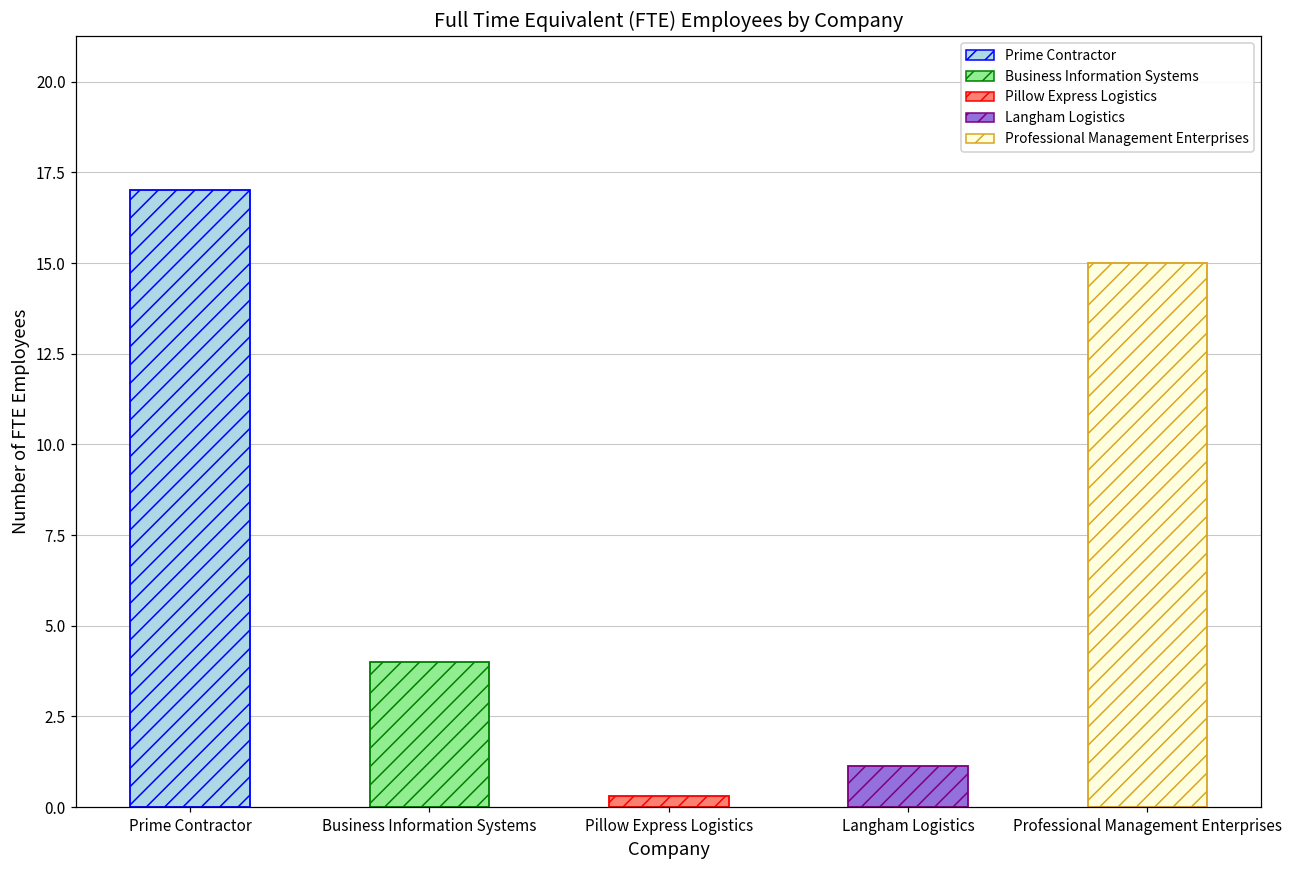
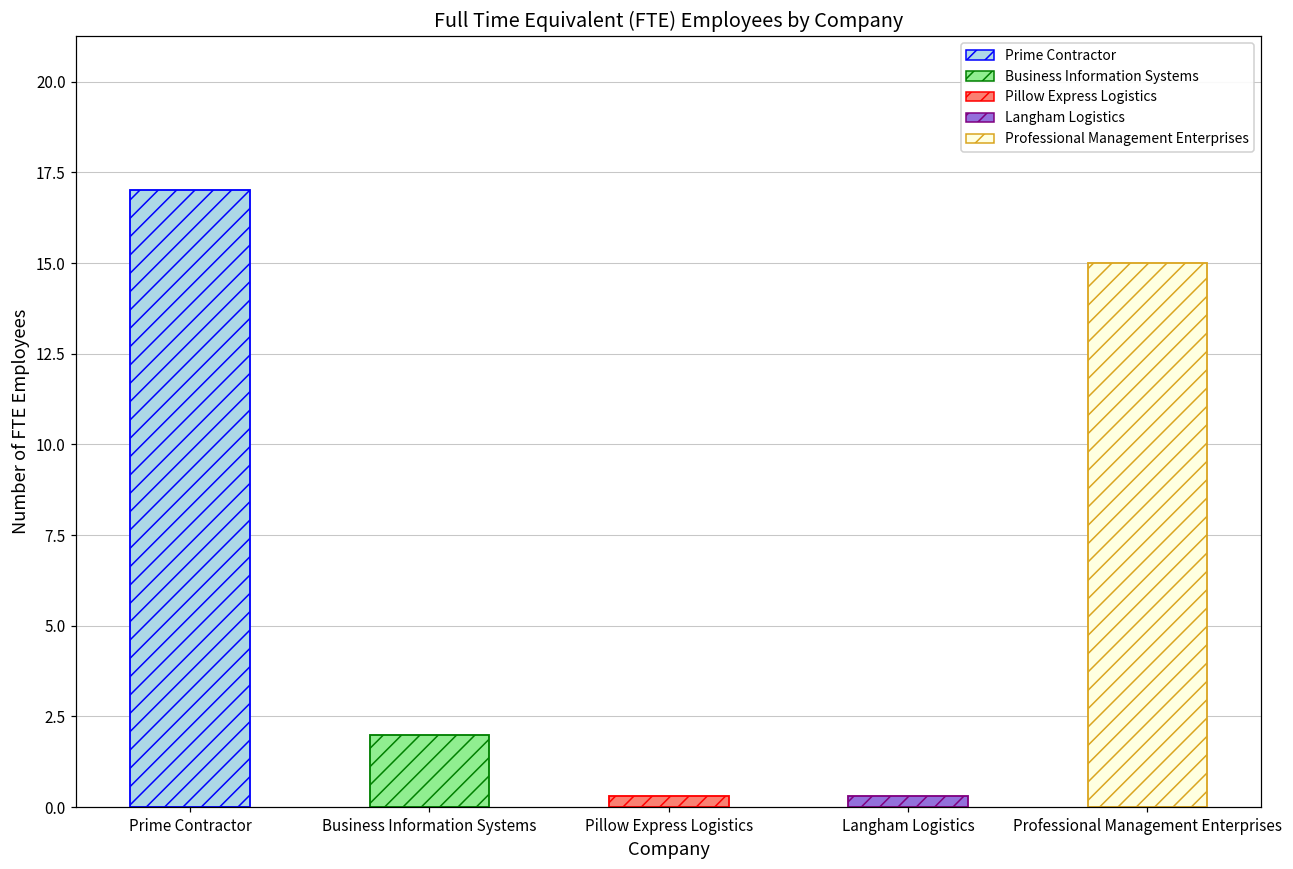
Business Information Systems: 4 -> 2
Langham Logistics: 1.1 -> 0.3
